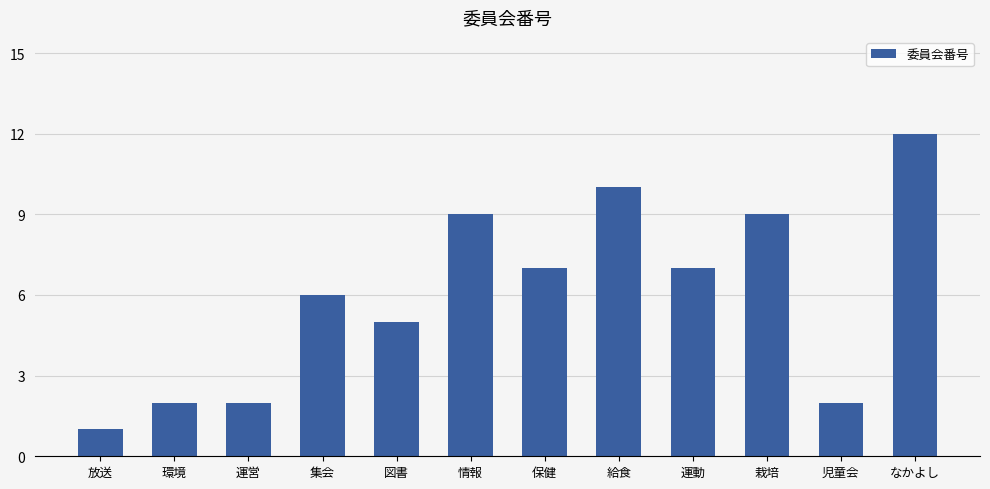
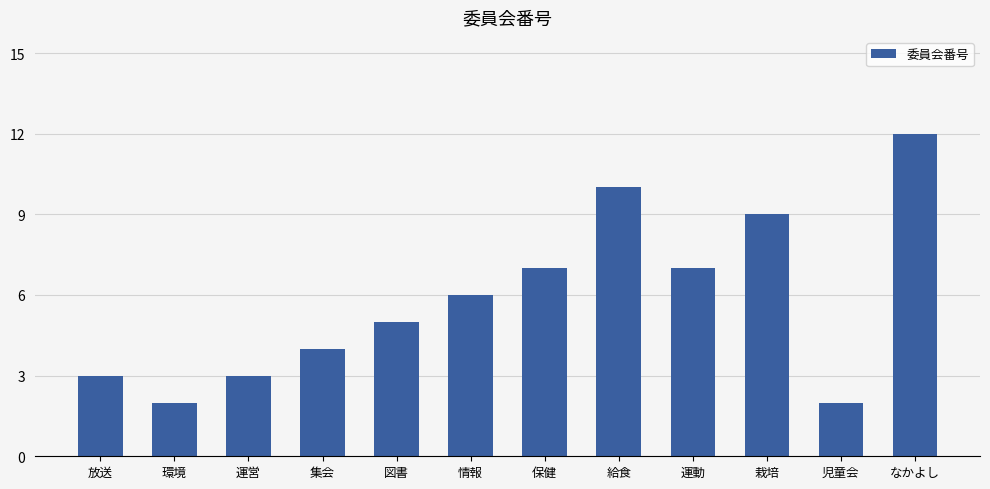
放送: 1 -> 3
運営: 2 -> 3
集会: 6 -> 4
情報: 9 -> 6
